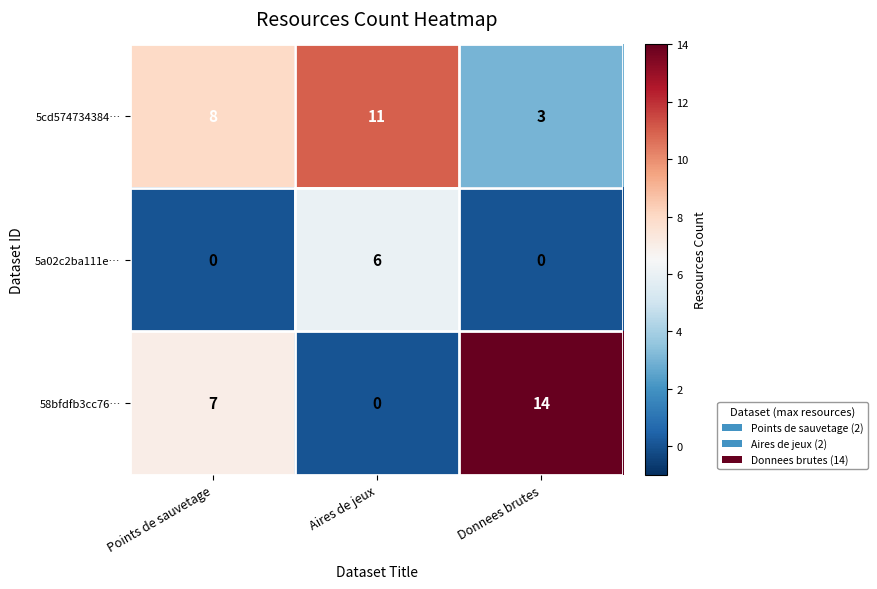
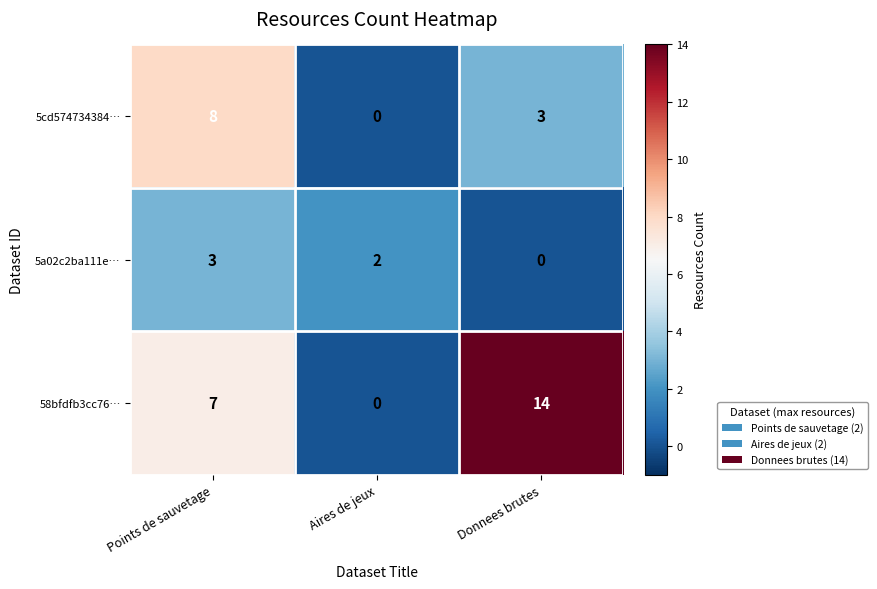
5cd574734384…, Aires de jeux: 11 -> 0
5a02c2ba111e…, Points de sauvetage: 0 -> 3
5a02c2ba111e…, Aires de jeux: 6 -> 2
